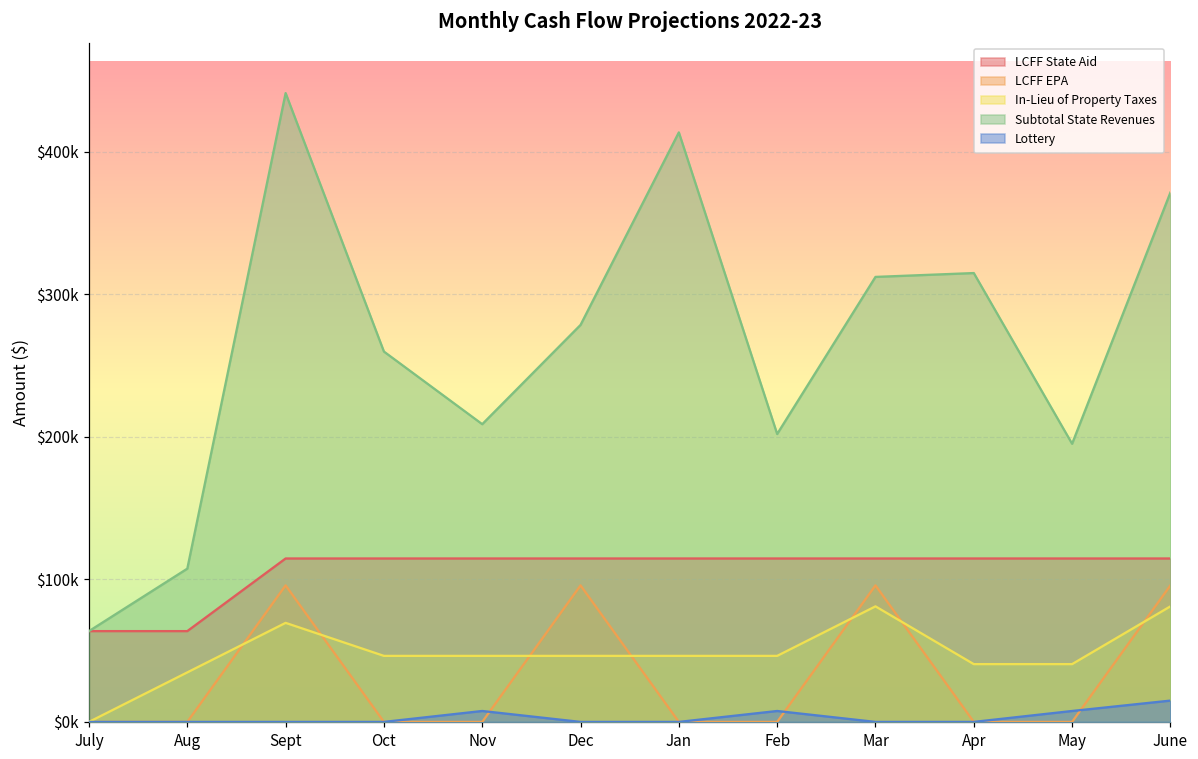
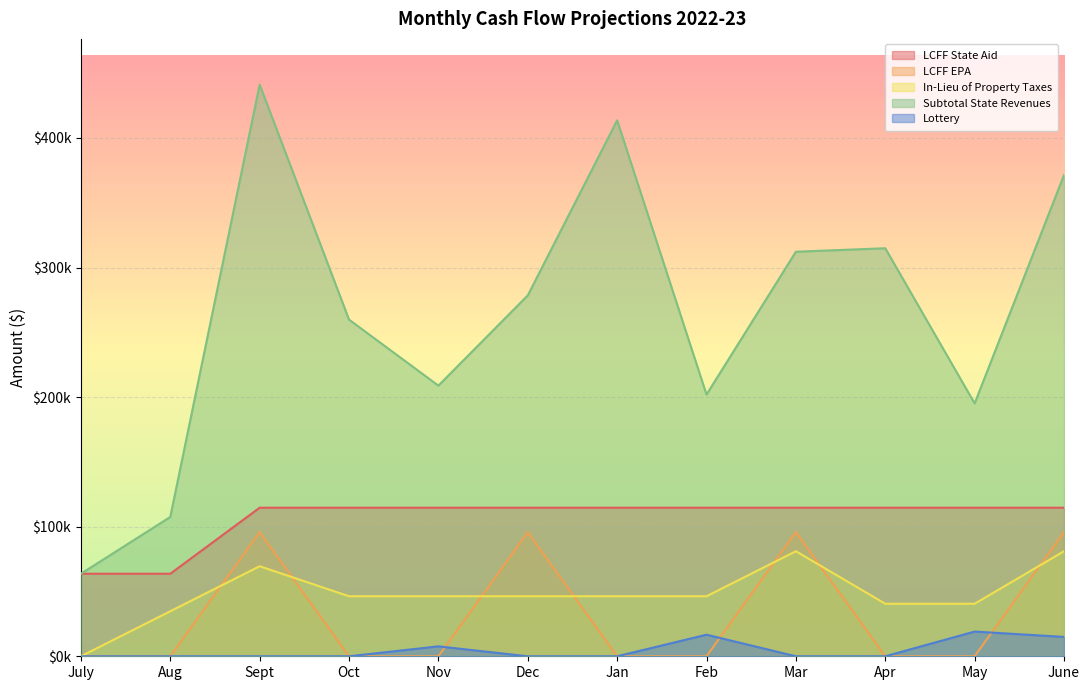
Lottery, Feb: $8000 -> $17000
Lottery, May: $8000 -> $19000
